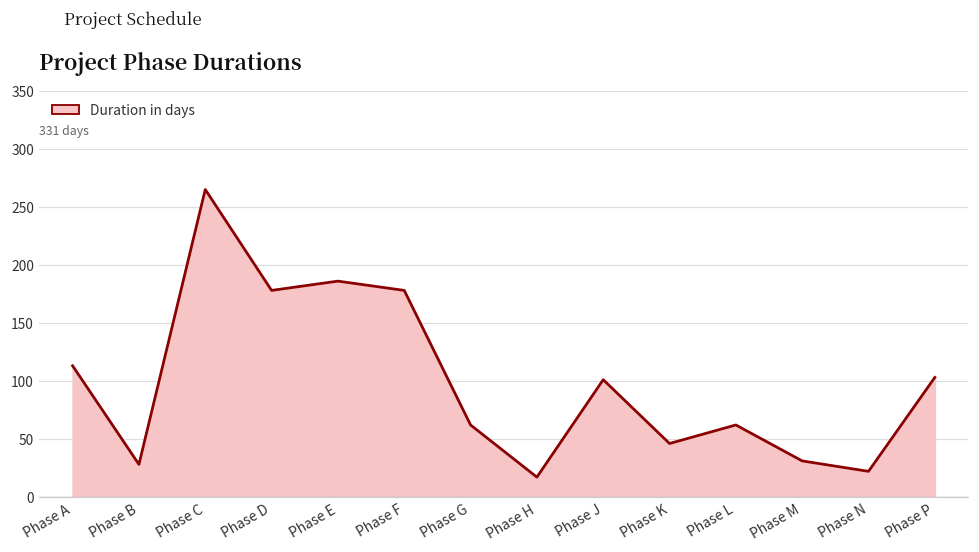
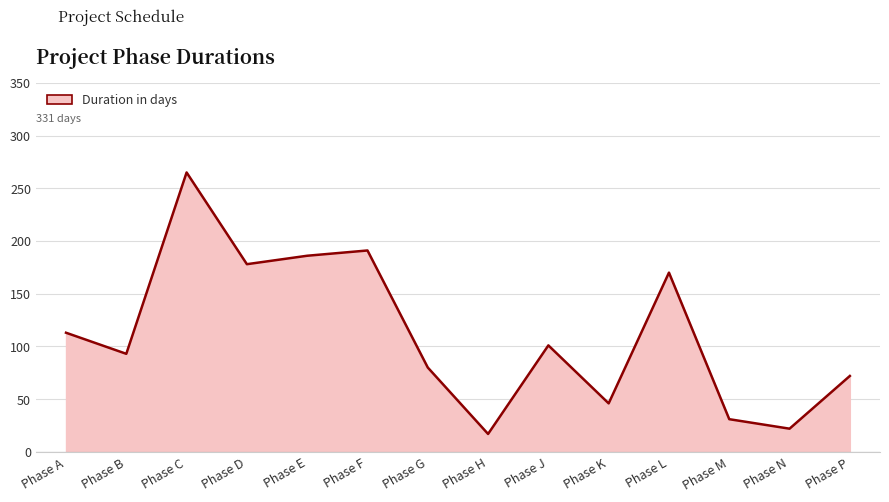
Phase B: 28 -> 93
Phase F: 178 -> 191
Phase G: 62 -> 80
Phase L: 62 -> 170
Phase P: 103 -> 72
